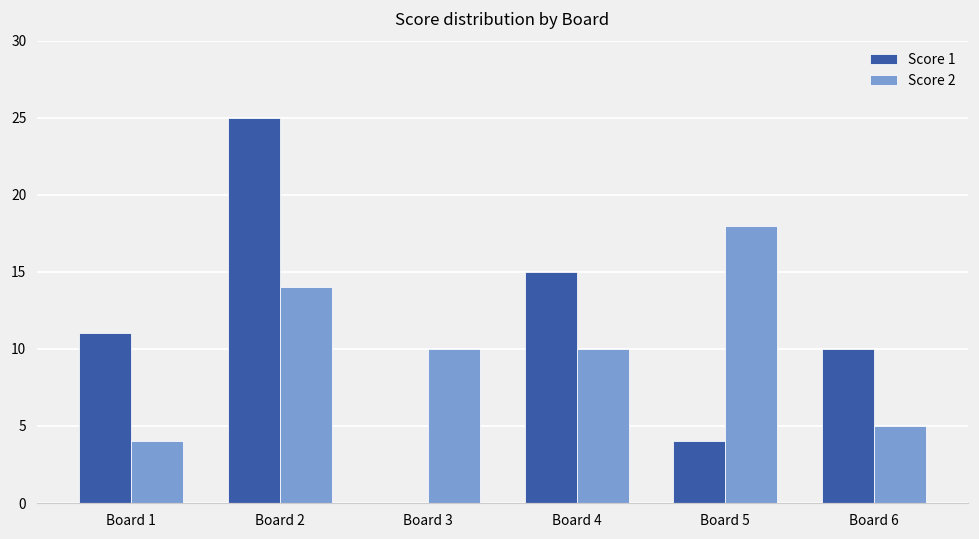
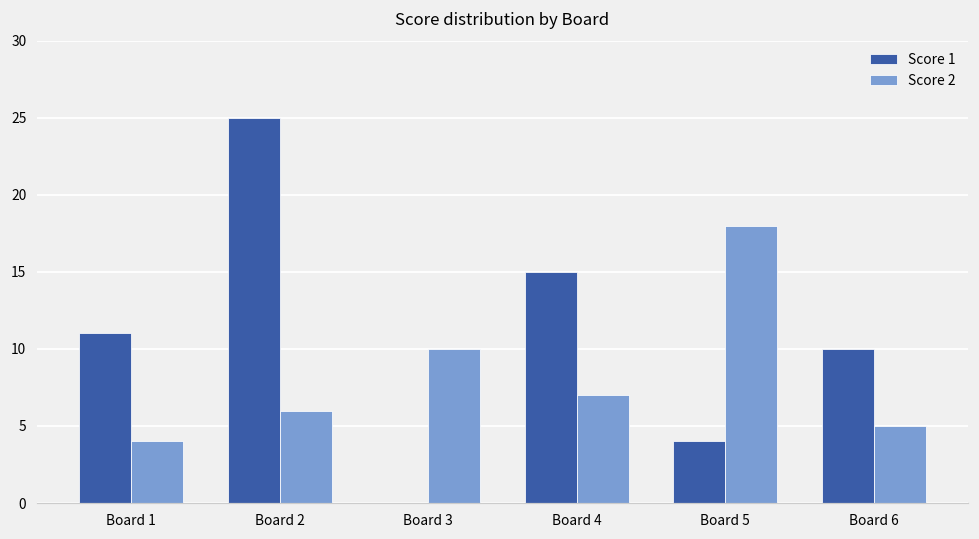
Score 2, Board 2: 14 -> 6
Score 2, Board 4: 10 -> 7
